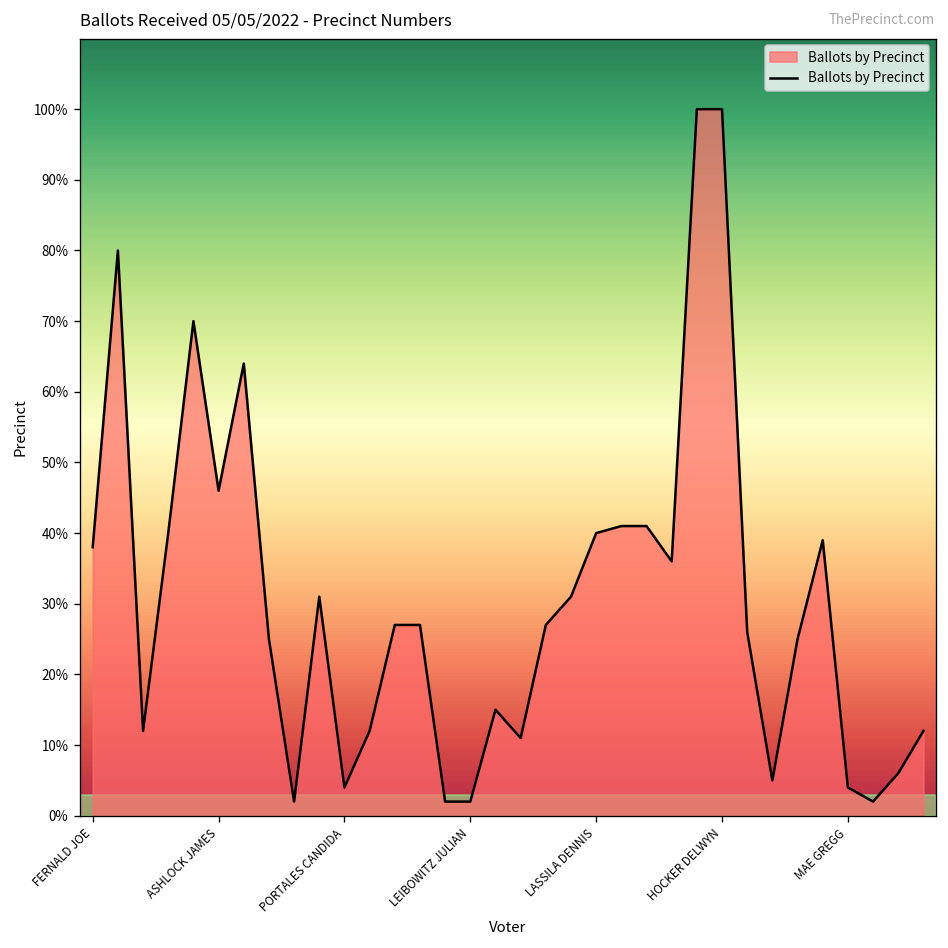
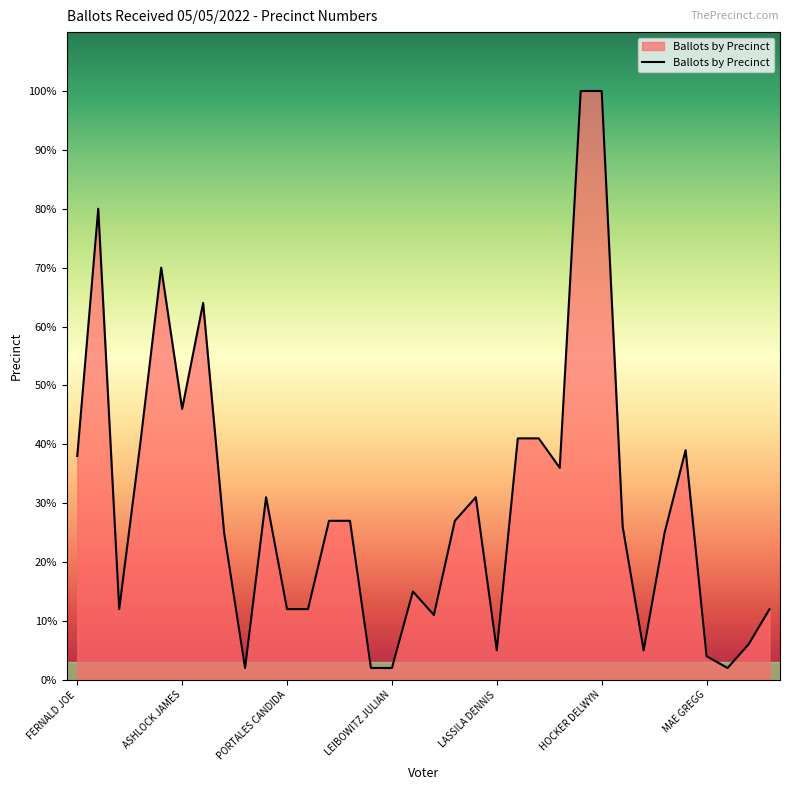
PORTALES CANDIDA: 4% -> 12%
LASSILA DENNIS: 40% -> 5%
